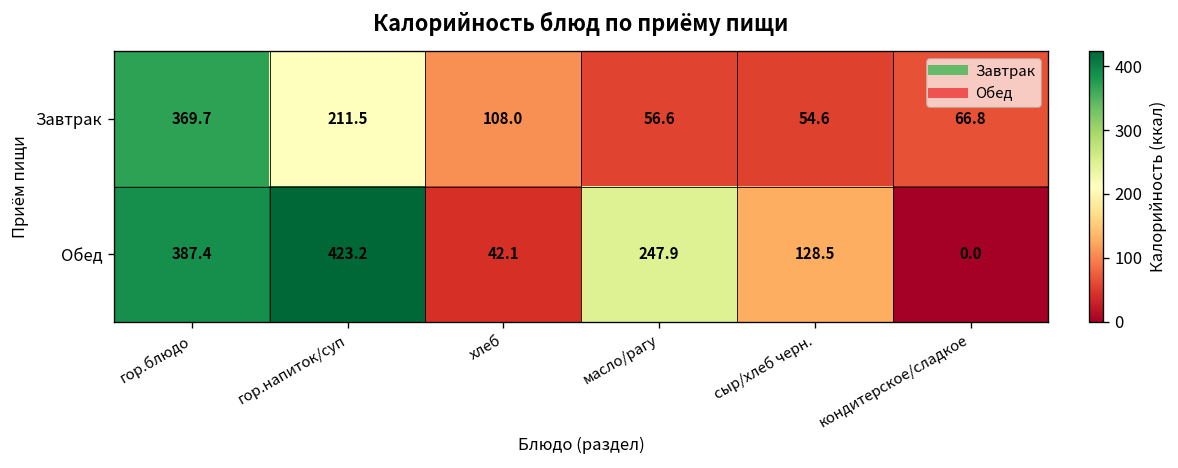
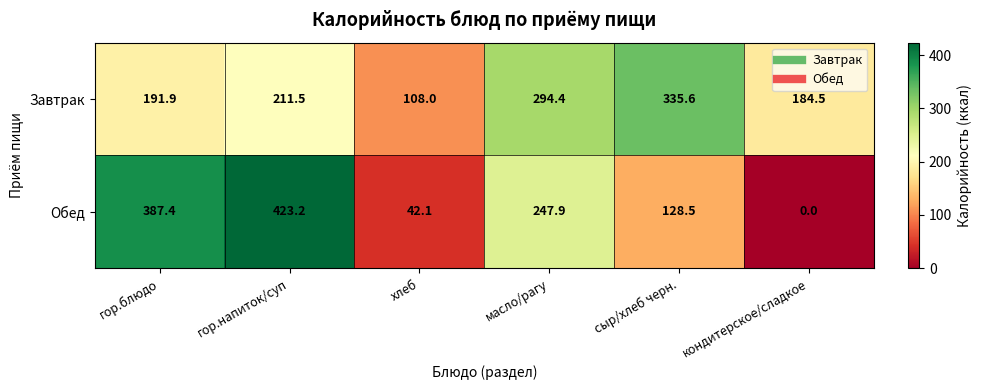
Завтрак, гор.блюдо: 369.7 -> 191.9
Завтрак, масло/рагу: 56.6 -> 294.4
Завтрак, сыр/хлеб черн.: 54.6 -> 335.6
Завтрак, кондитерское/сладкое: 66.8 -> 184.5
